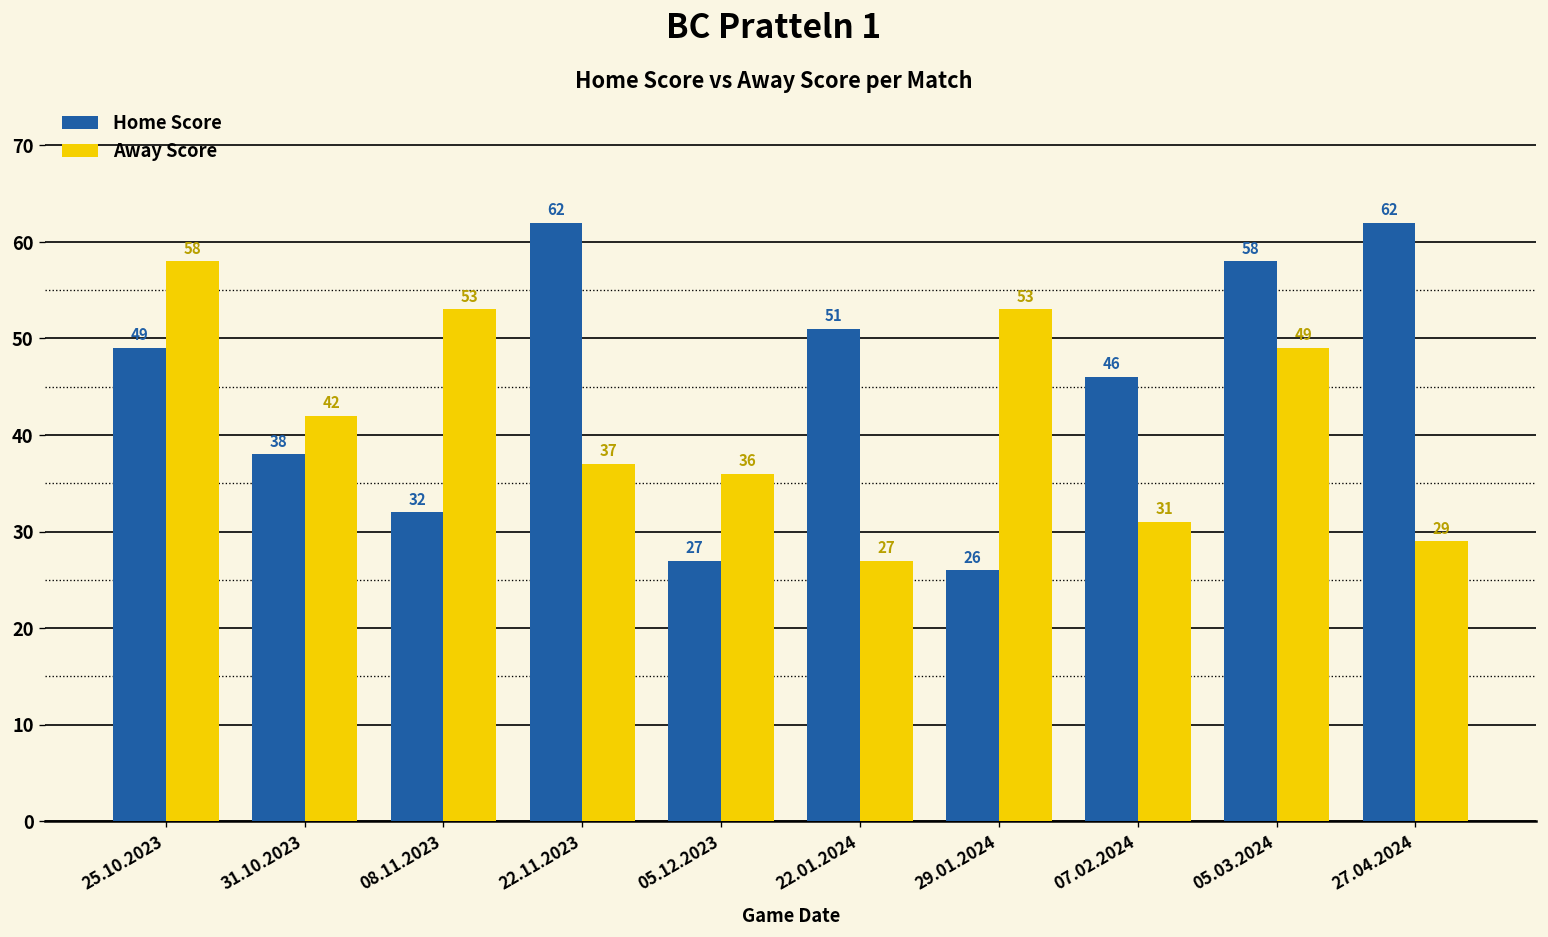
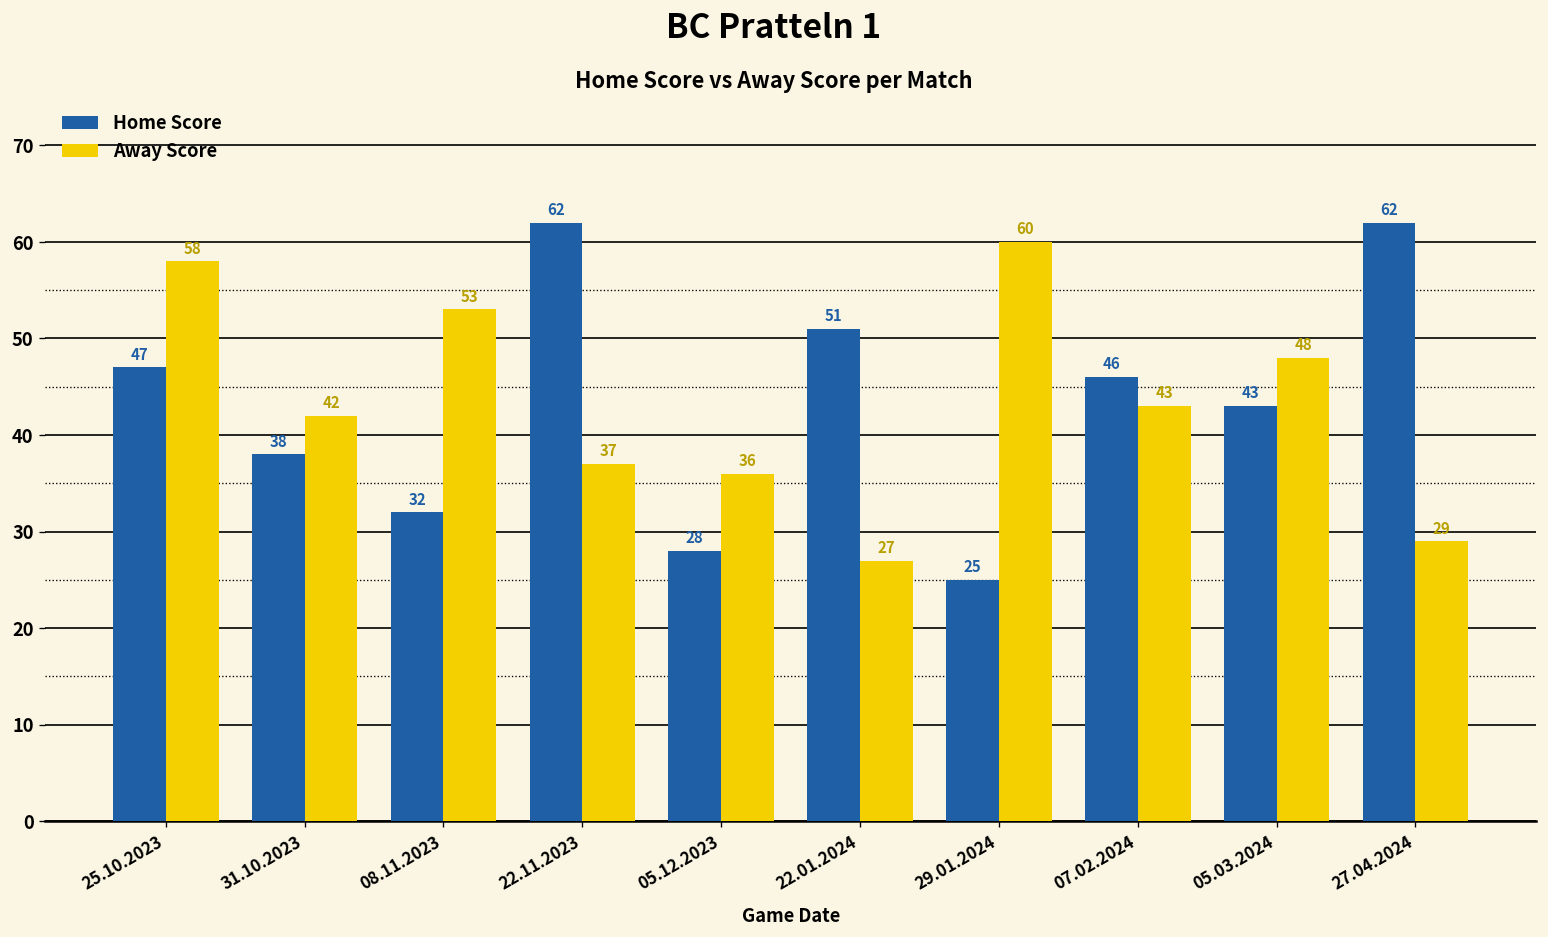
Home Score, 25.10.2023: 49 -> 47
Home Score, 05.12.2023: 27 -> 28
Home Score, 29.01.2024: 26 -> 25
Away Score, 29.01.2024: 53 -> 60
Away Score, 07.02.2024: 31 -> 43
Home Score, 05.03.2024: 58 -> 43
Away Score, 05.03.2024: 49 -> 48
